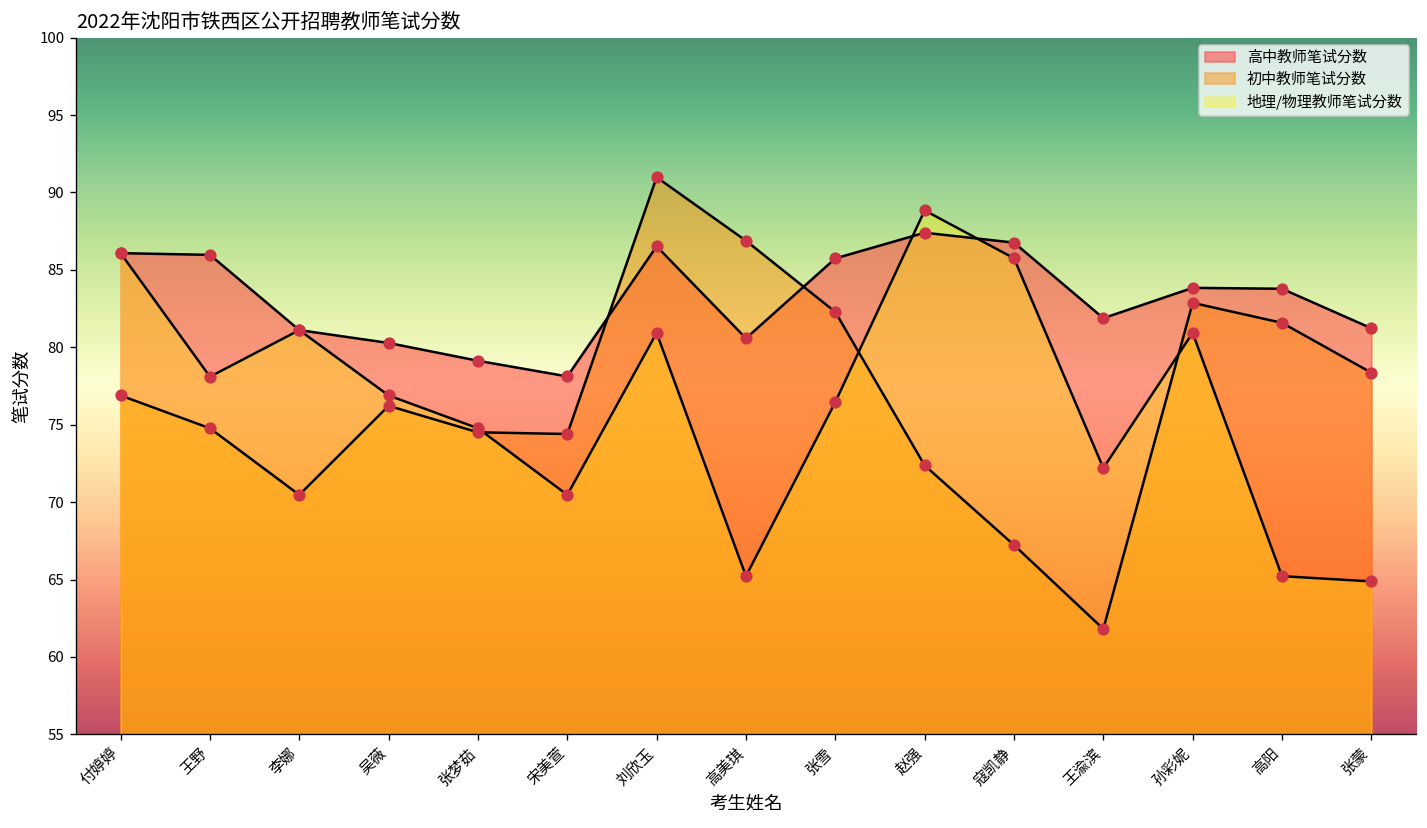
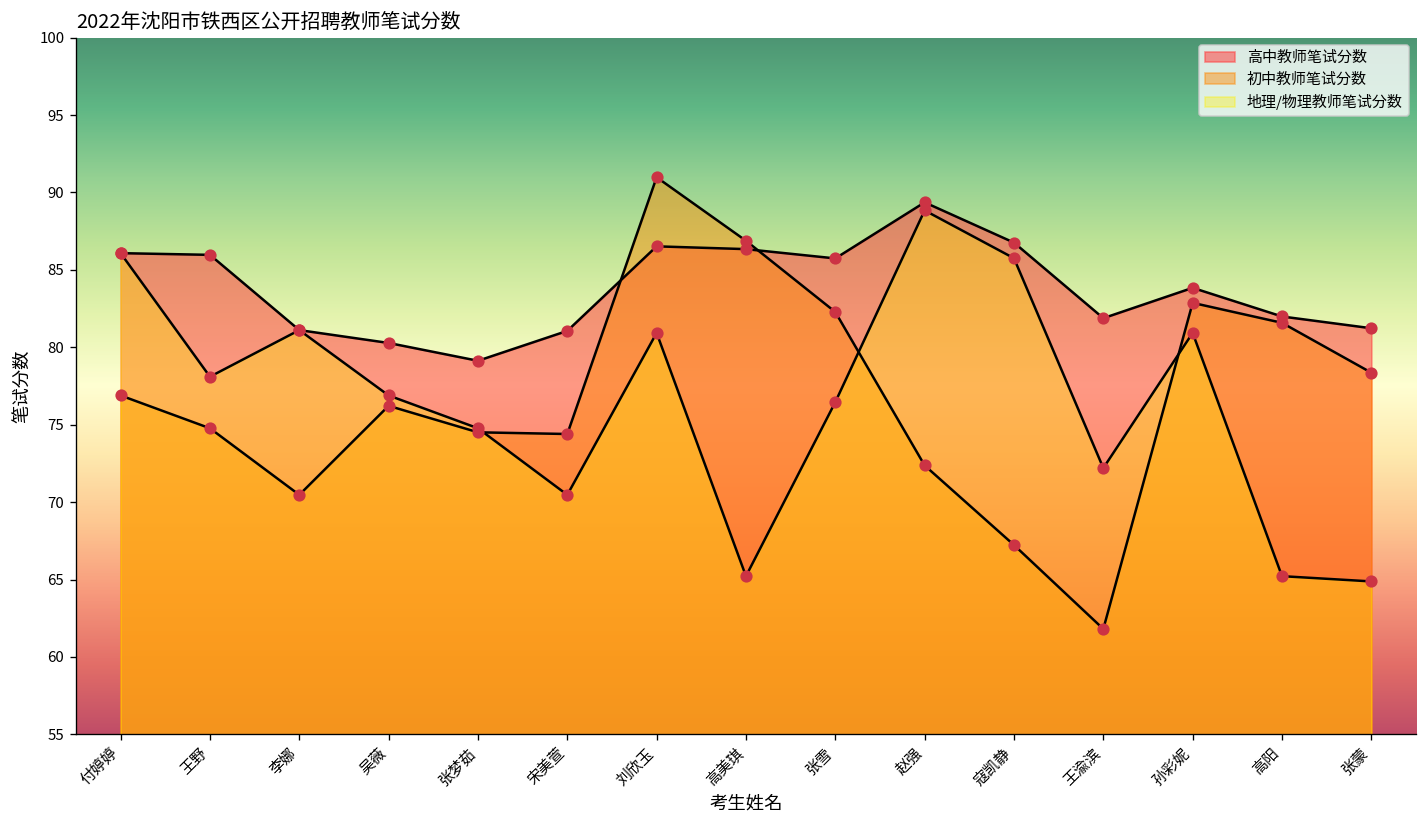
高中教师笔试分数, 宋美萱: 78.1 -> 81.1
高中教师笔试分数, 高美琪: 80.6 -> 86.3
高中教师笔试分数, 赵强: 87.4 -> 89.4
高中教师笔试分数, 高阳: 83.8 -> 82.0
